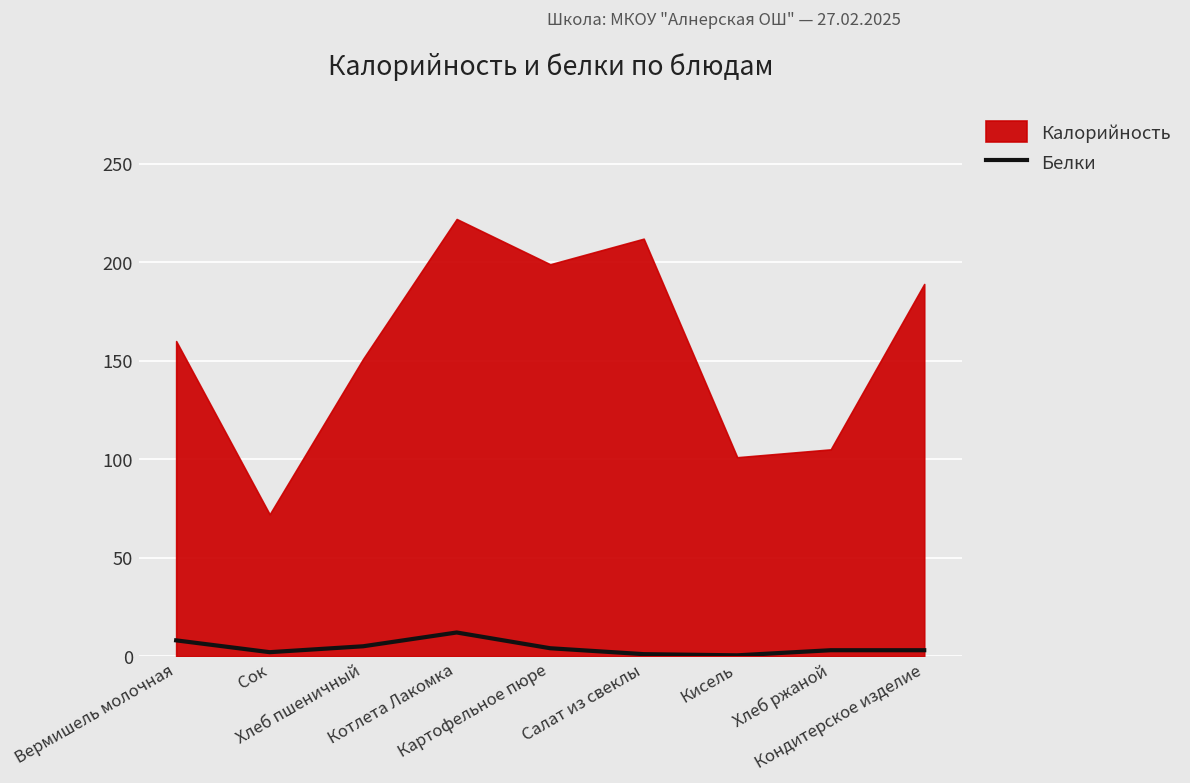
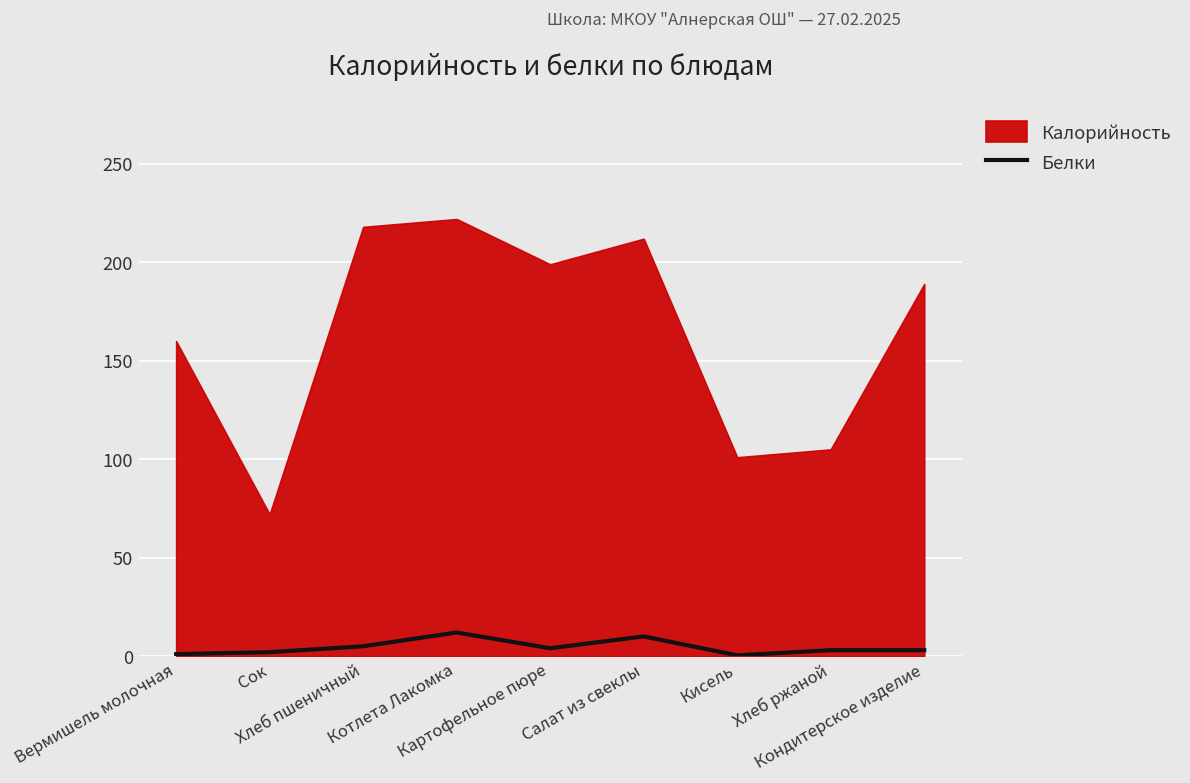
Белки, Вермишель молочная: 8 -> 1
Калорийность, Хлеб пшеничный: 151 -> 218
Белки, Салат из свеклы: 1 -> 10
